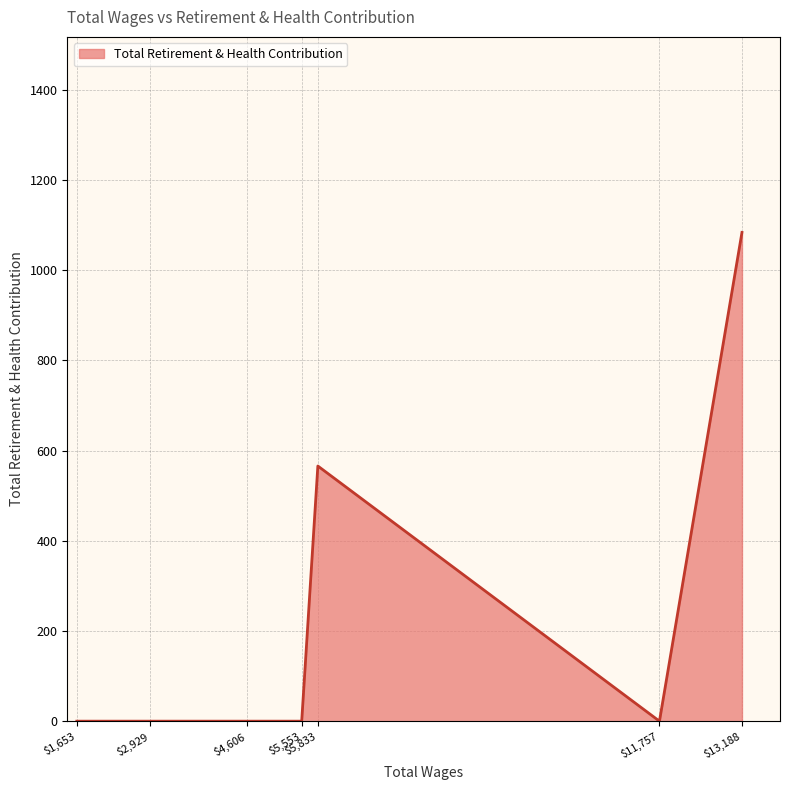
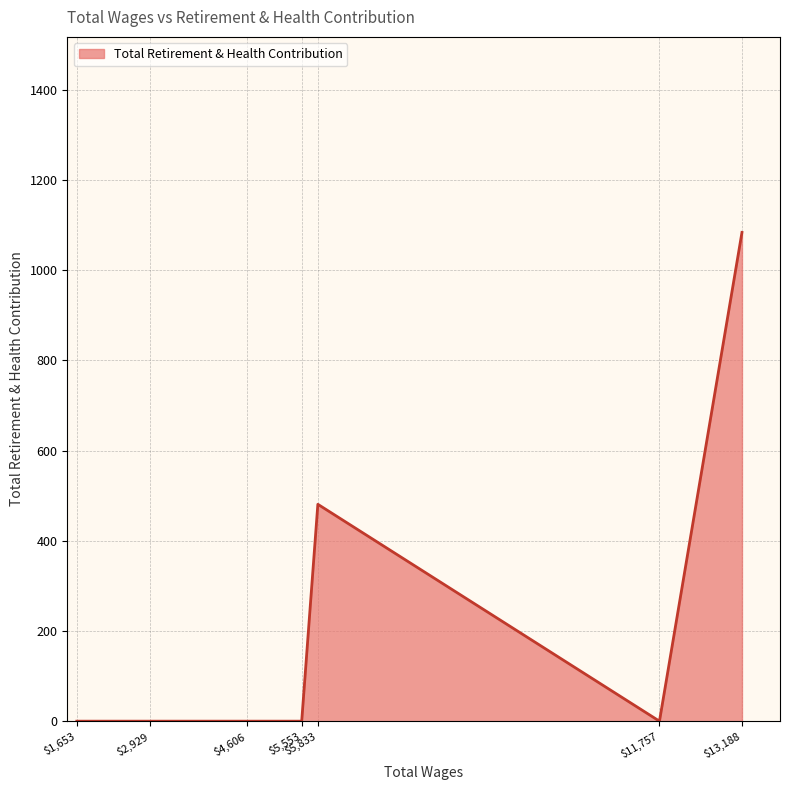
$5,833: 570 -> 480
